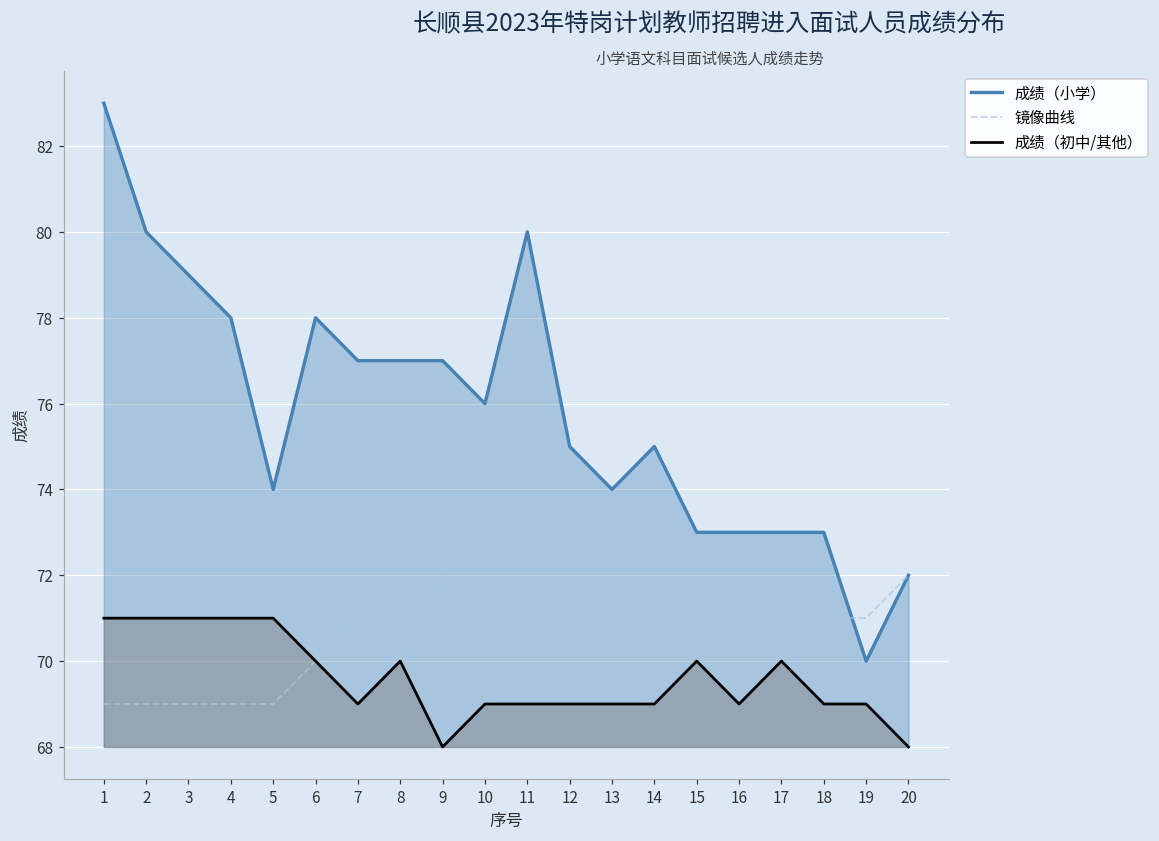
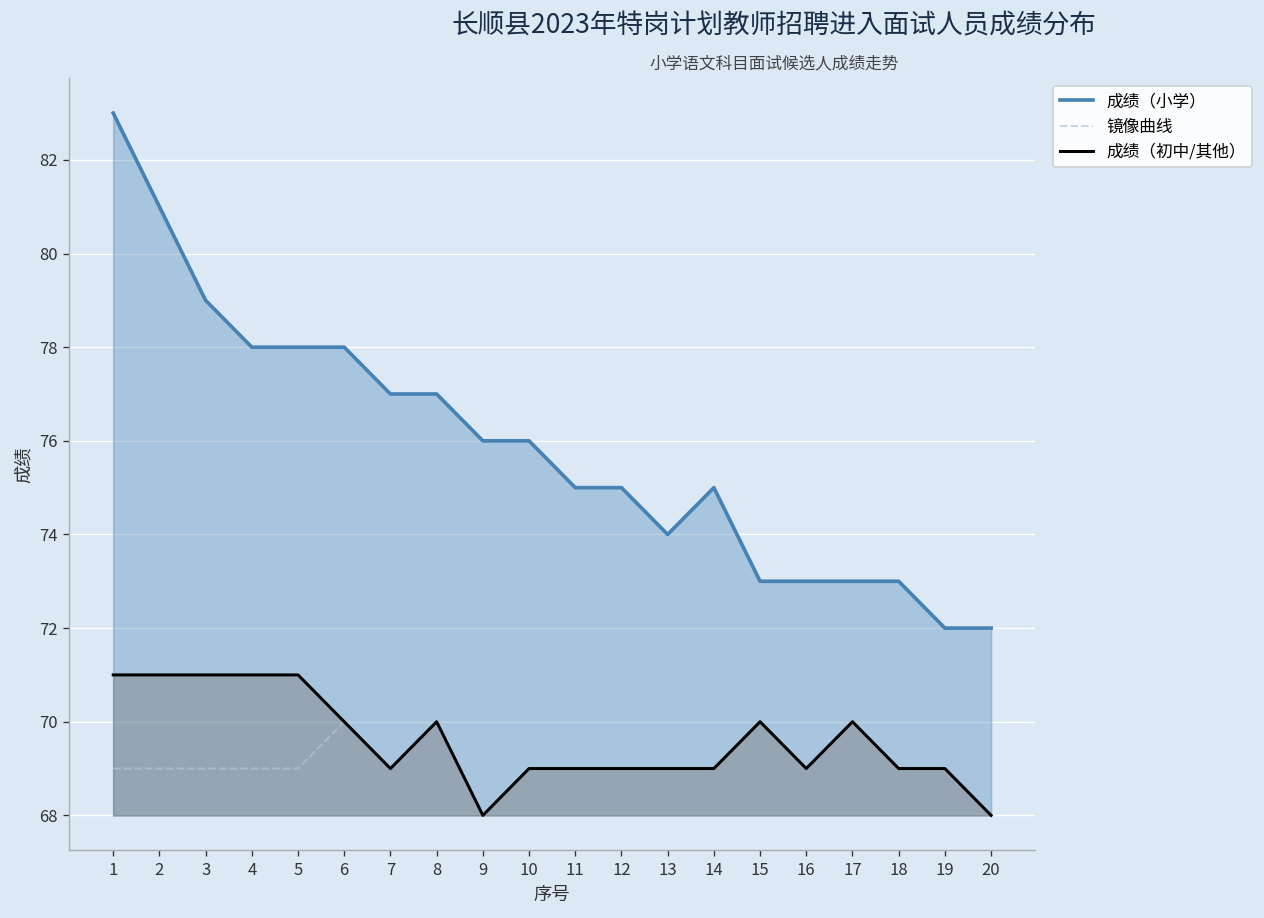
成绩（小学）, 2: 80 -> 81
成绩（小学）, 5: 74 -> 78
成绩（小学）, 9: 77 -> 76
成绩（小学）, 11: 80 -> 75
成绩（小学）, 19: 70 -> 72
